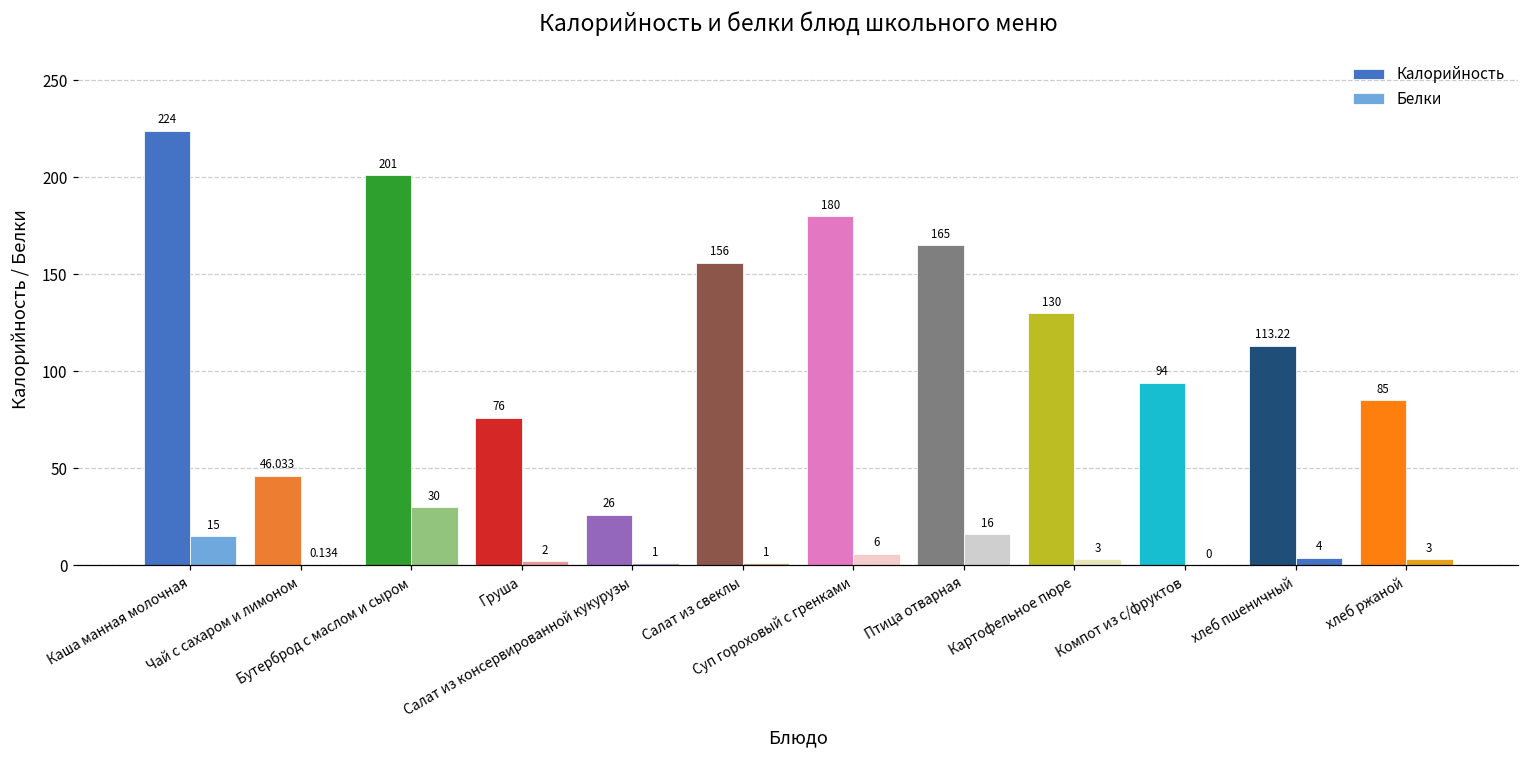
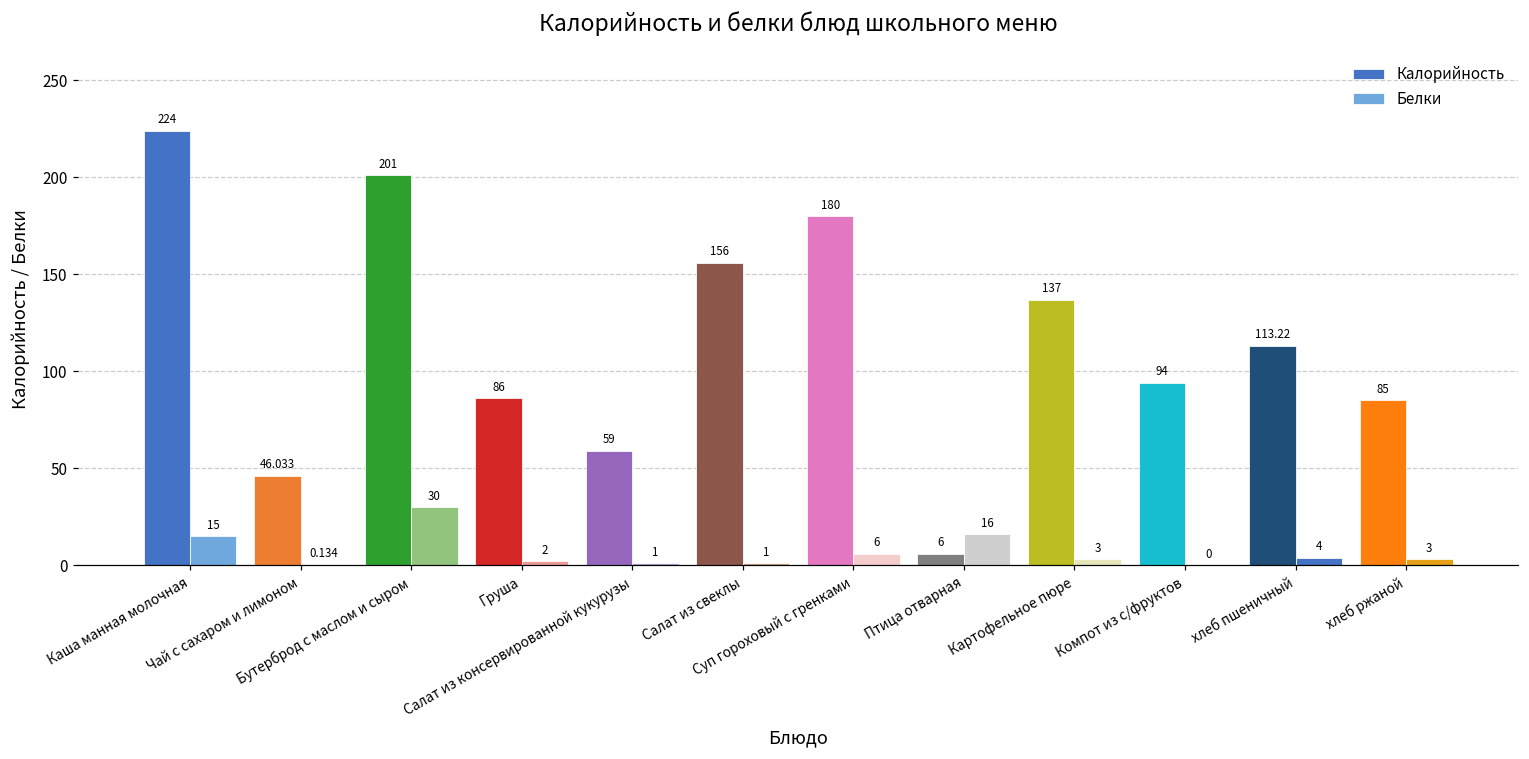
Калорийность, Груша: 76 -> 86
Калорийность, Салат из консервированной кукурузы: 26 -> 59
Калорийность, Птица отварная: 165 -> 6
Калорийность, Картофельное пюре: 130 -> 137
